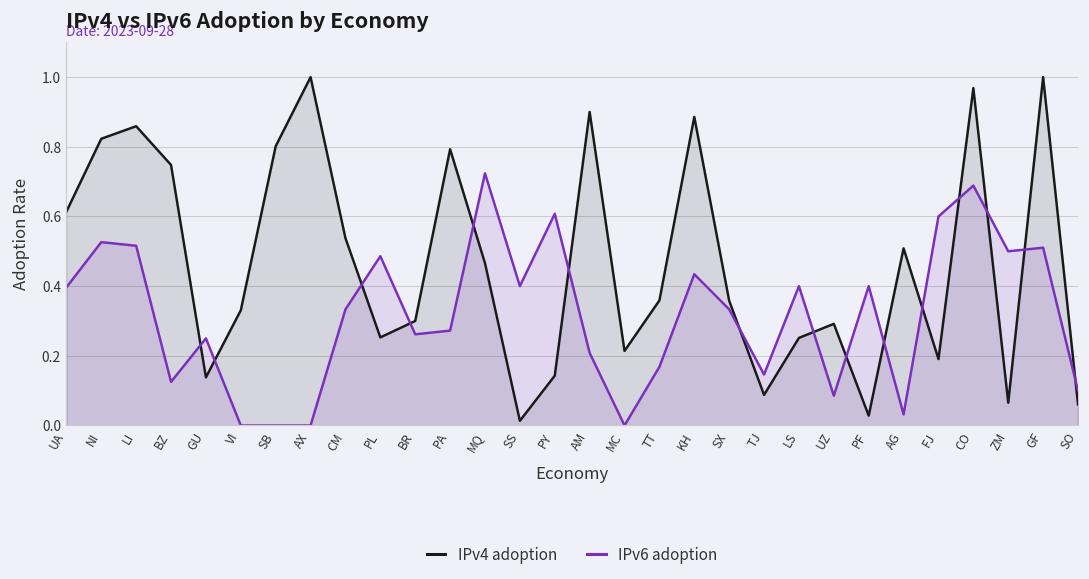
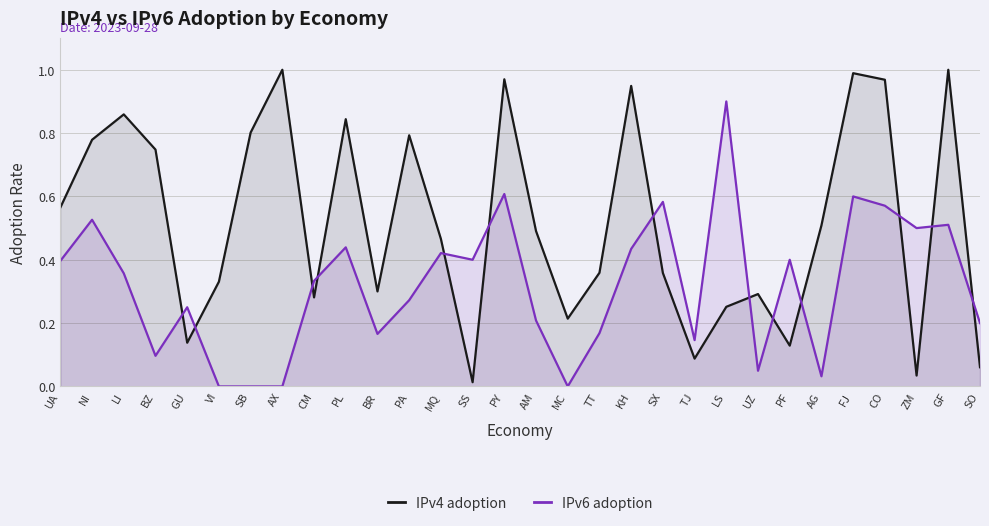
IPv4 adoption, UA: 0.61 -> 0.56
IPv4 adoption, NI: 0.82 -> 0.78
IPv6 adoption, LI: 0.52 -> 0.36
IPv6 adoption, BZ: 0.13 -> 0.10
IPv4 adoption, CM: 0.54 -> 0.28
IPv4 adoption, PL: 0.25 -> 0.84
IPv6 adoption, PL: 0.49 -> 0.44
IPv6 adoption, BR: 0.26 -> 0.17
IPv6 adoption, MQ: 0.72 -> 0.42
IPv4 adoption, PY: 0.14 -> 0.97
IPv4 adoption, AM: 0.90 -> 0.49
IPv4 adoption, KH: 0.89 -> 0.95
IPv6 adoption, SX: 0.33 -> 0.58
IPv6 adoption, LS: 0.4 -> 0.9
IPv6 adoption, UZ: 0.09 -> 0.05
IPv4 adoption, PF: 0.03 -> 0.13
IPv4 adoption, FJ: 0.19 -> 0.99
IPv6 adoption, CO: 0.69 -> 0.57
IPv4 adoption, ZM: 0.07 -> 0.03
IPv6 adoption, SO: 0.1 -> 0.2
